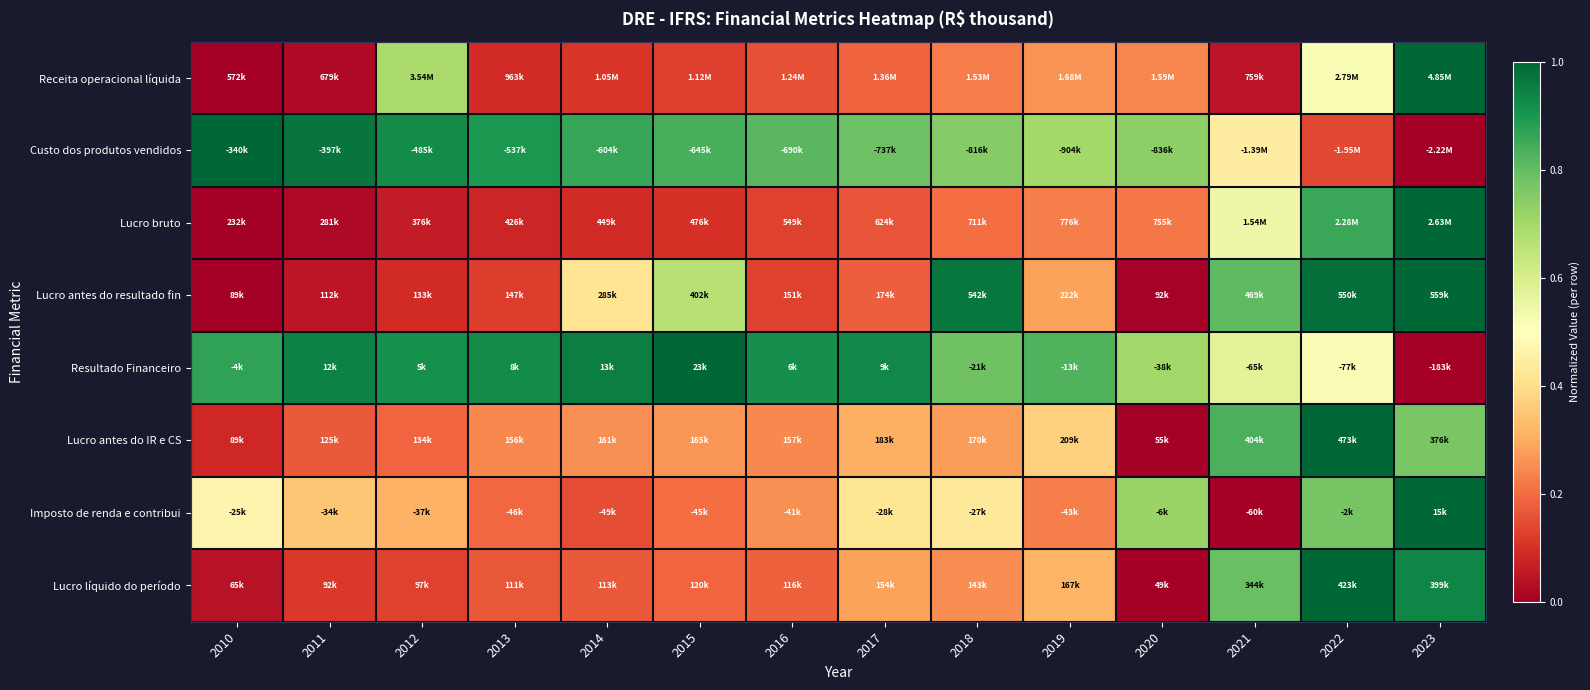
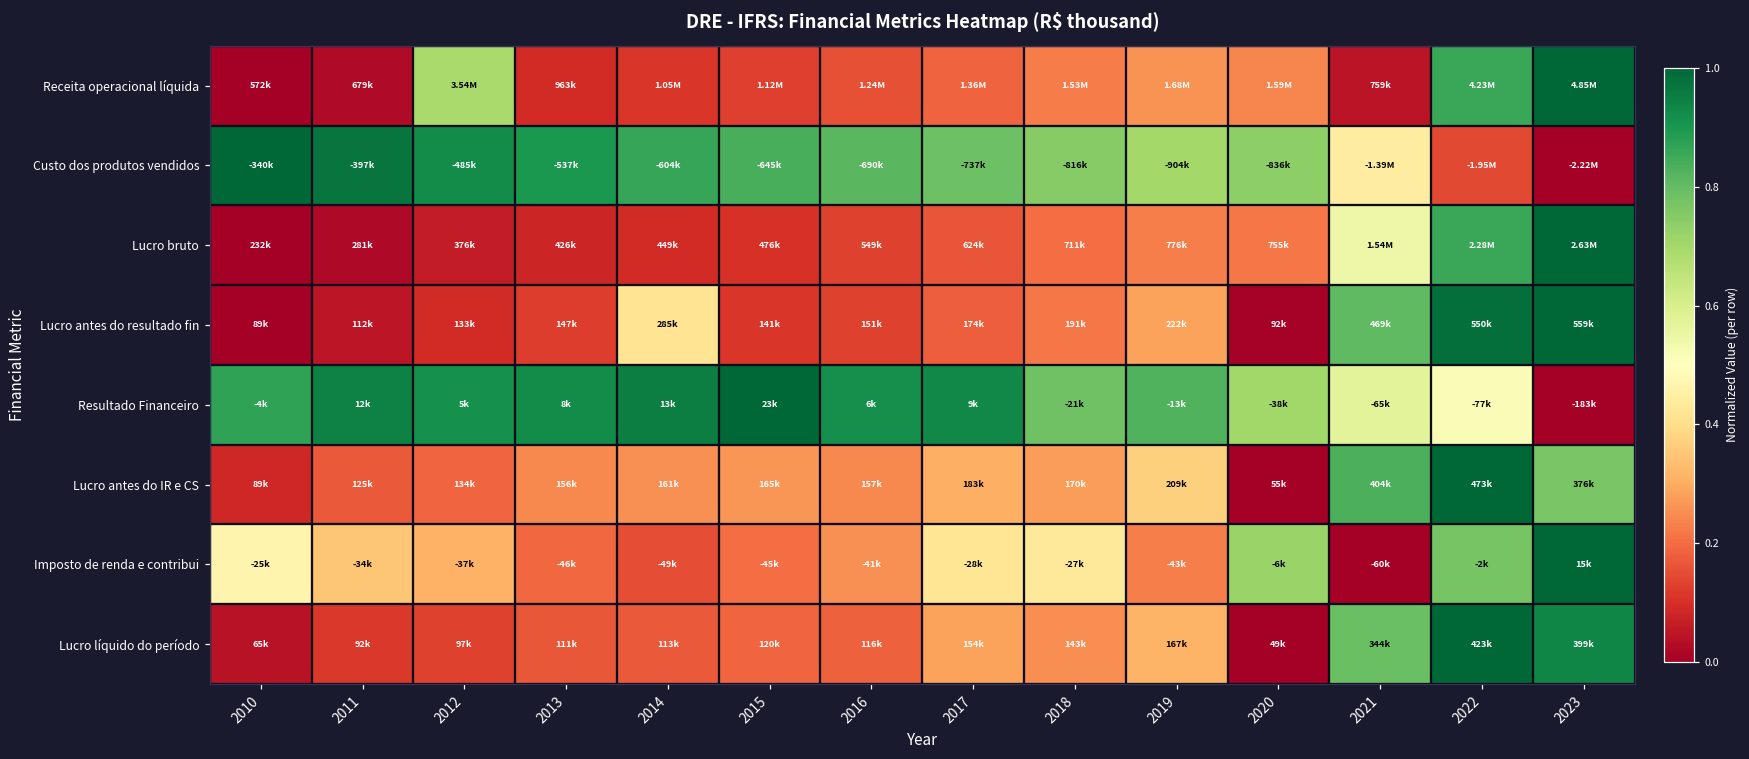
Receita operacional líquida, 2022: 2.79M -> 4.23M
Lucro antes do resultado fin, 2015: 402k -> 141k
Lucro antes do resultado fin, 2018: 542k -> 191k
